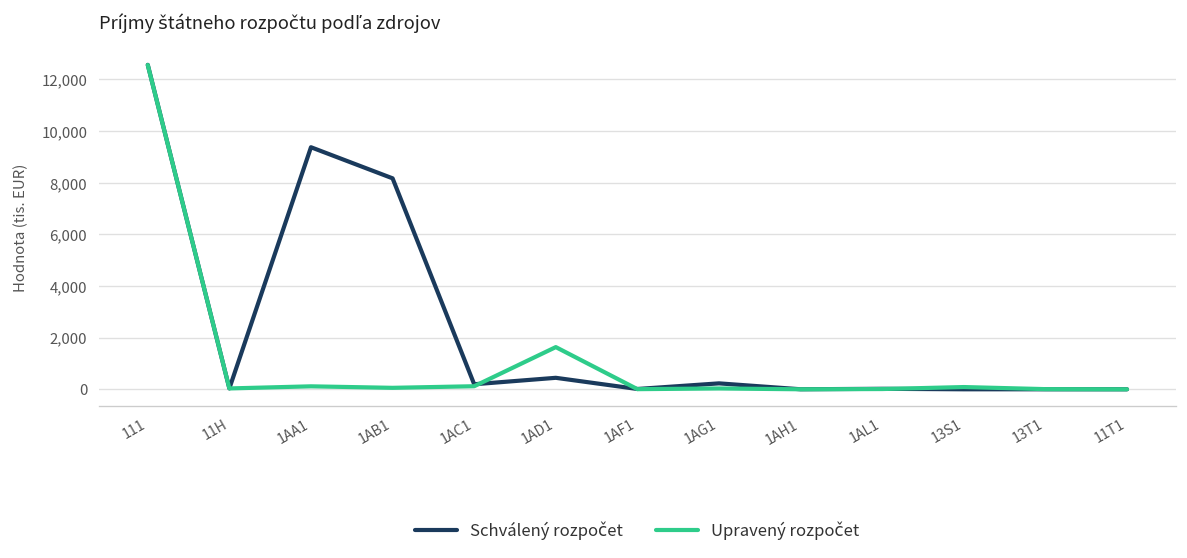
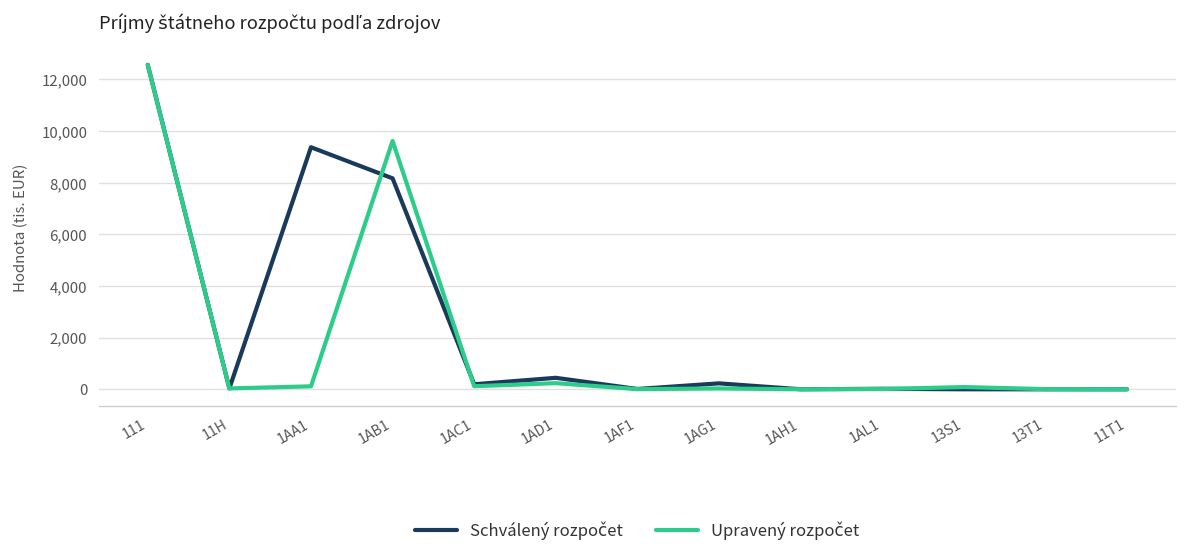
Upravený rozpočet, 1AB1: 100 -> 9,600
Upravený rozpočet, 1AD1: 1,600 -> 200
